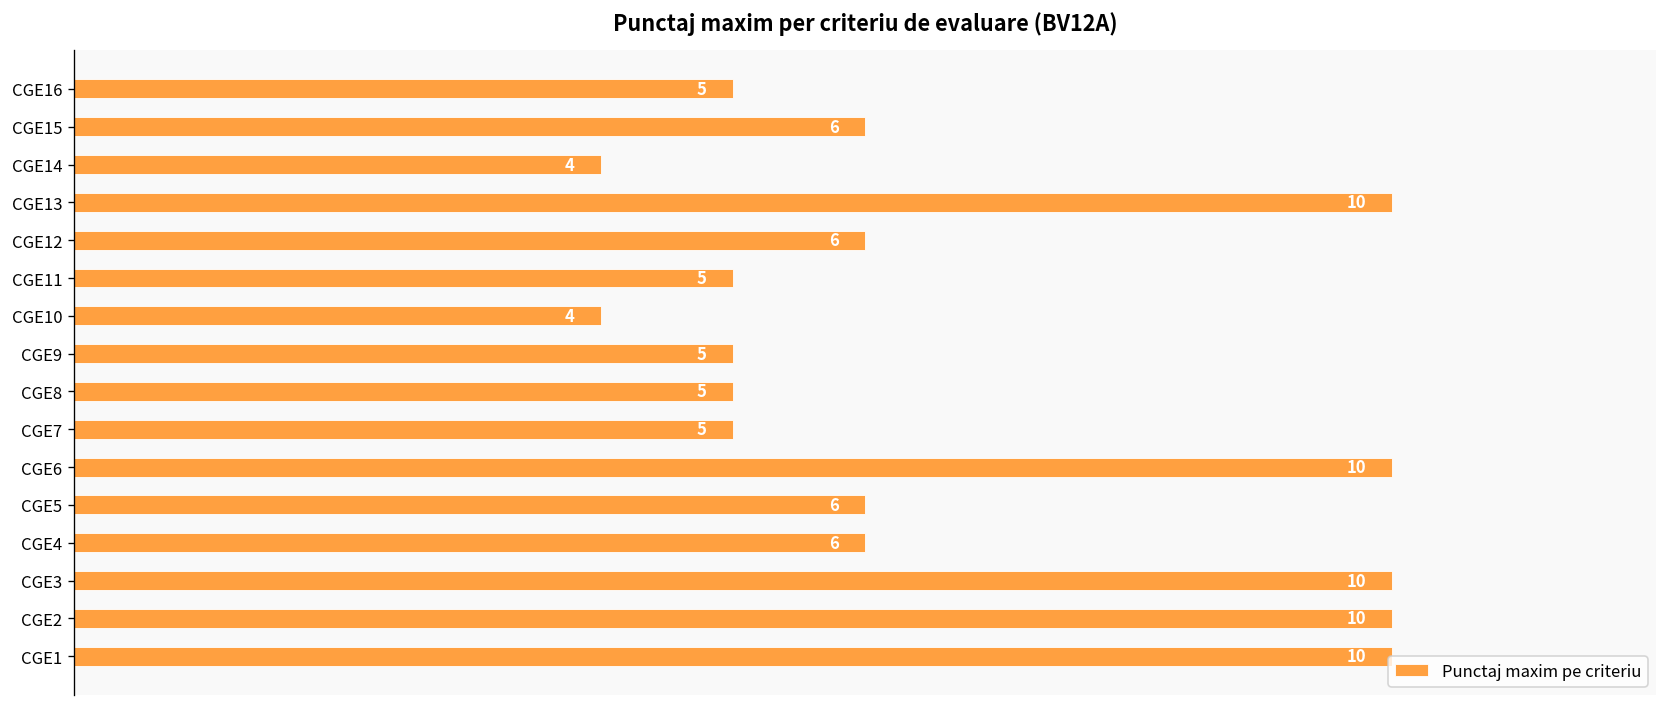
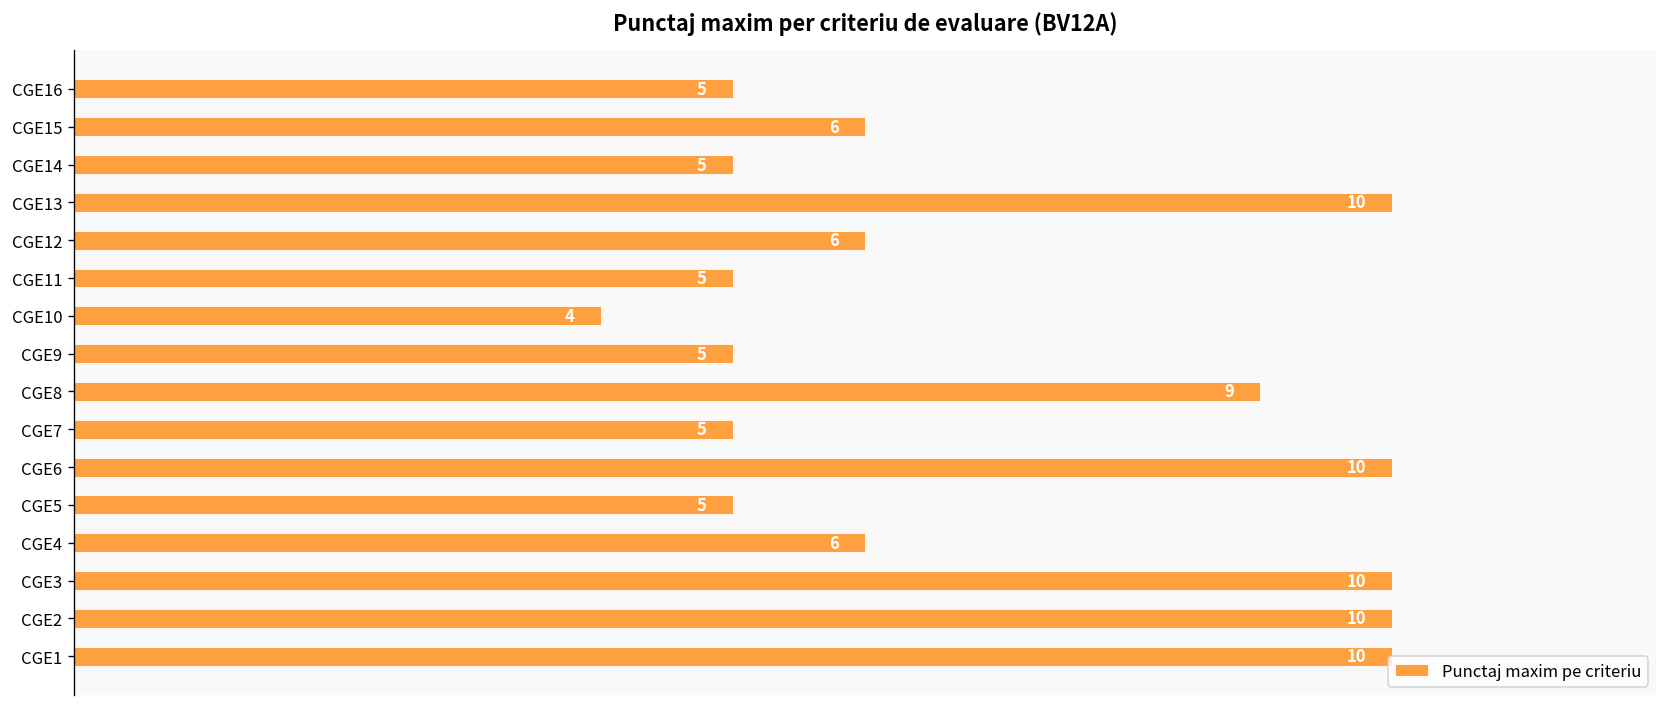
CGE14: 4 -> 5
CGE8: 5 -> 9
CGE5: 6 -> 5
